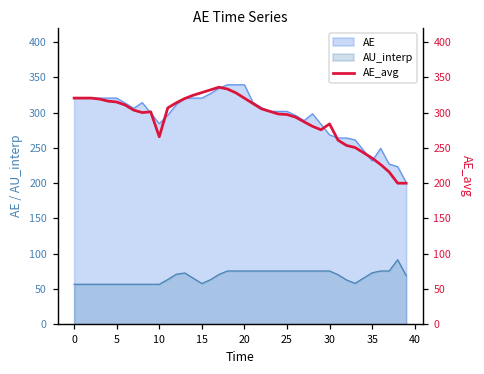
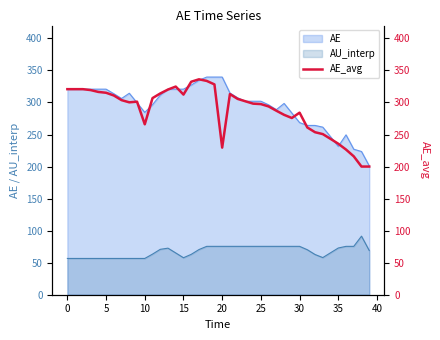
AE_avg, 15: 330 -> 310
AE_avg, 20: 320 -> 230
